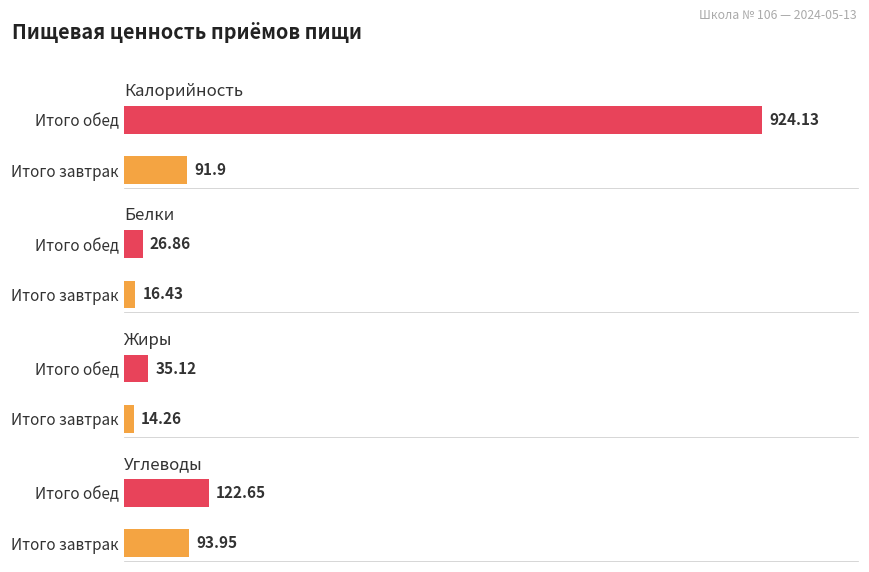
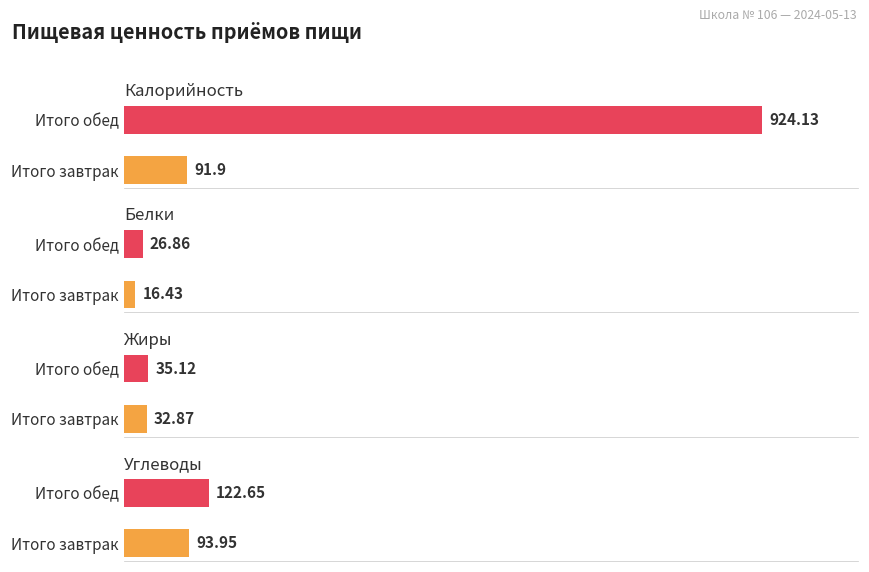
Жиры, Итого завтрак: 14.26 -> 32.87
